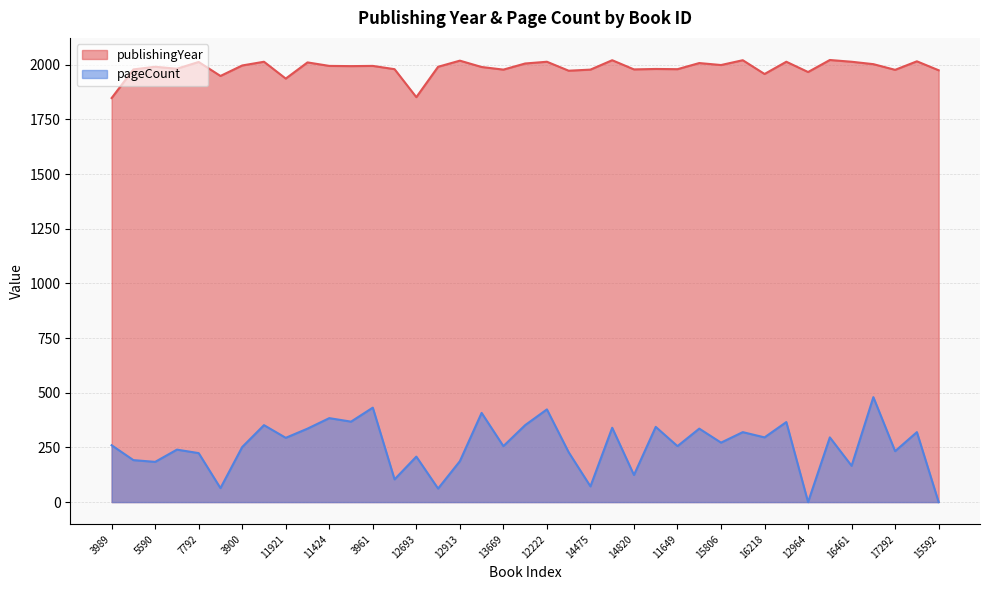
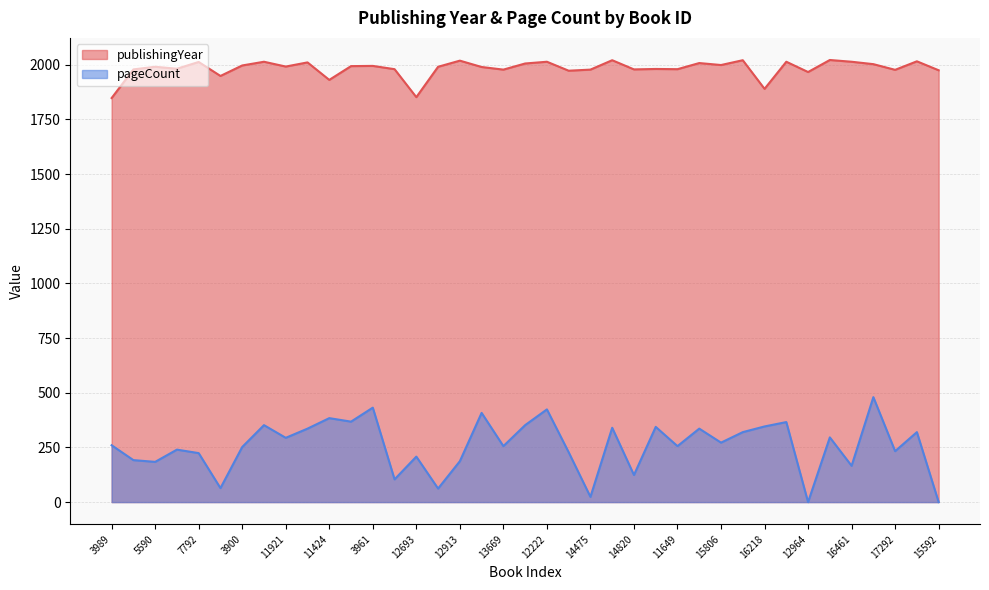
publishingYear, 11921: 1940 -> 1990
publishingYear, 11424: 2000 -> 1930
pageCount, 14475: 70 -> 20
publishingYear, 16218: 1960 -> 1890
pageCount, 16218: 300 -> 350
